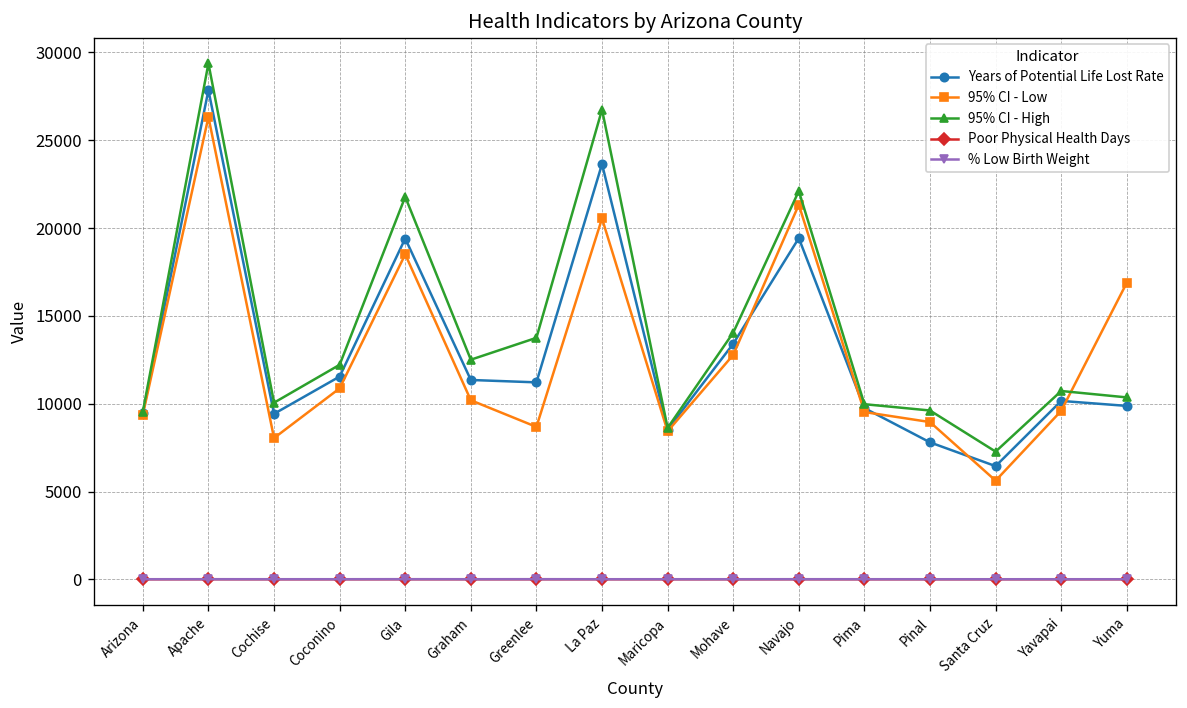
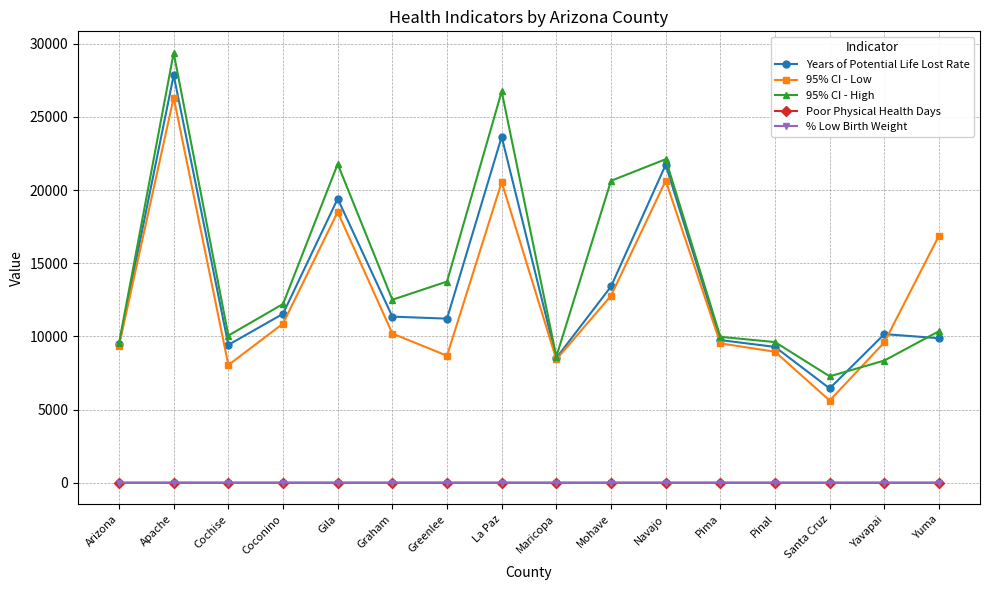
95% CI - High, Mohave: 14000 -> 20600
Years of Potential Life Lost Rate, Navajo: 19400 -> 21700
95% CI - Low, Navajo: 21300 -> 20600
Years of Potential Life Lost Rate, Pinal: 7800 -> 9300
95% CI - High, Yavapai: 10700 -> 8400
